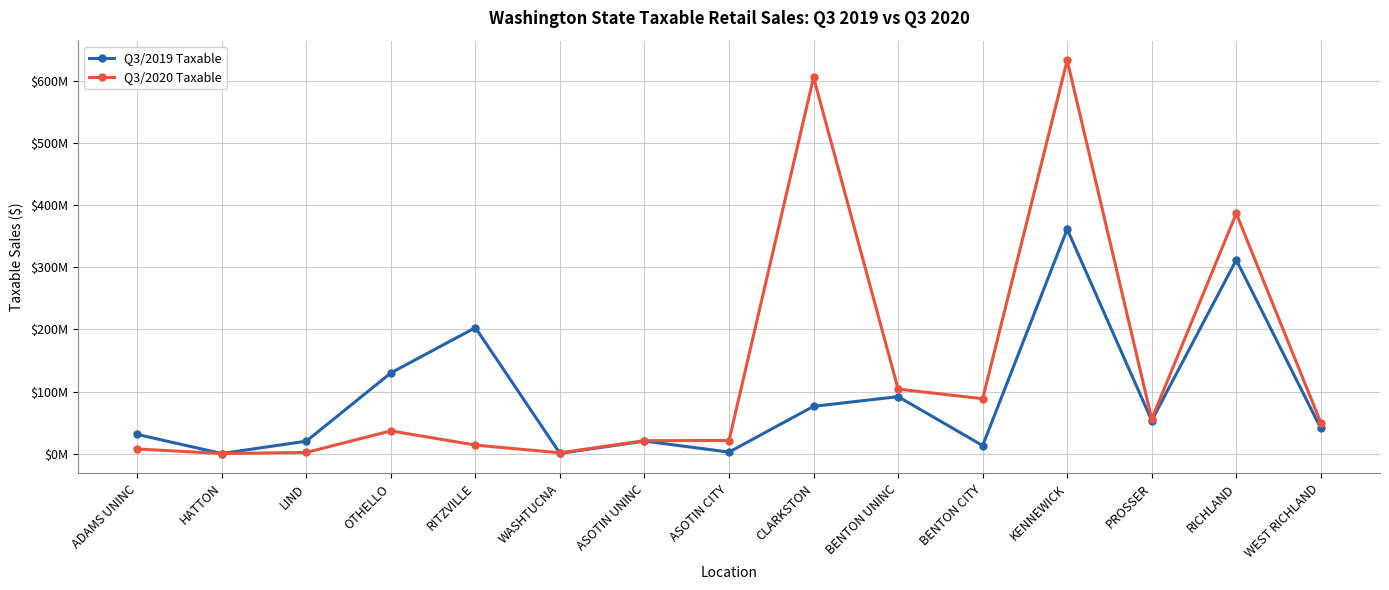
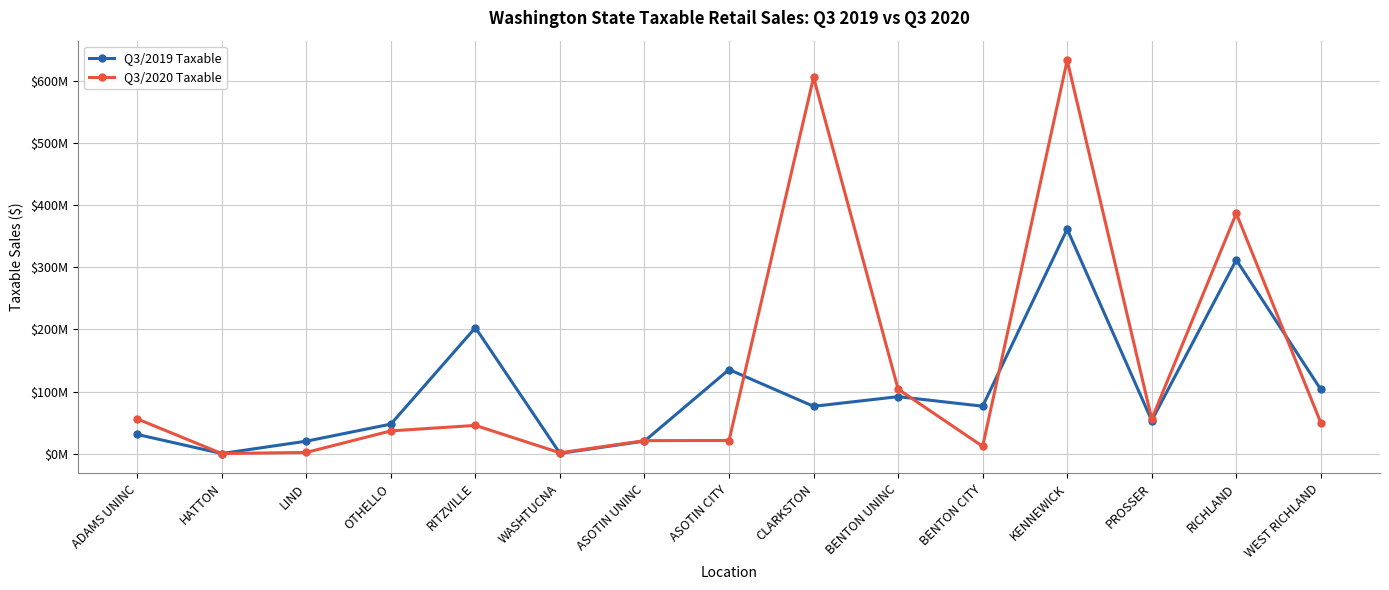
Q3/2020 Taxable, ADAMS UNINC: $10000000 -> $60000000
Q3/2019 Taxable, OTHELLO: $130000000 -> $50000000
Q3/2020 Taxable, RITZVILLE: $10000000 -> $50000000
Q3/2019 Taxable, ASOTIN CITY: $0 -> $140000000
Q3/2019 Taxable, BENTON CITY: $10000000 -> $80000000
Q3/2020 Taxable, BENTON CITY: $90000000 -> $10000000
Q3/2019 Taxable, WEST RICHLAND: $40000000 -> $100000000
